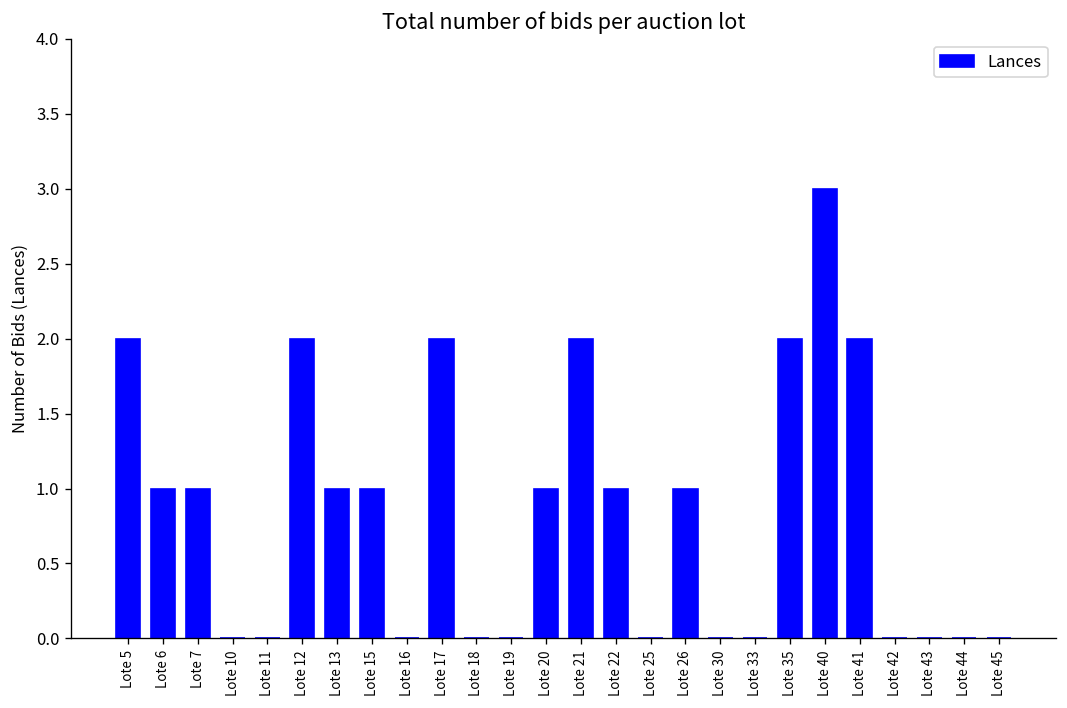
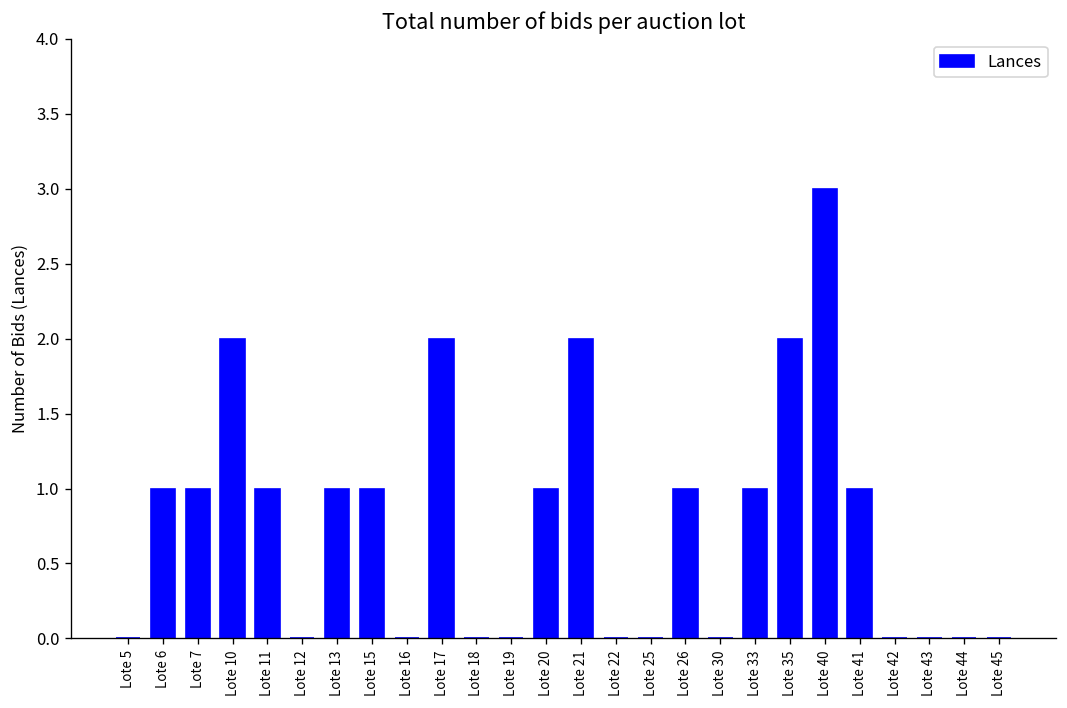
Lote 5: 2 -> 0
Lote 10: 0 -> 2
Lote 11: 0 -> 1
Lote 12: 2 -> 0
Lote 22: 1 -> 0
Lote 33: 0 -> 1
Lote 41: 2 -> 1
